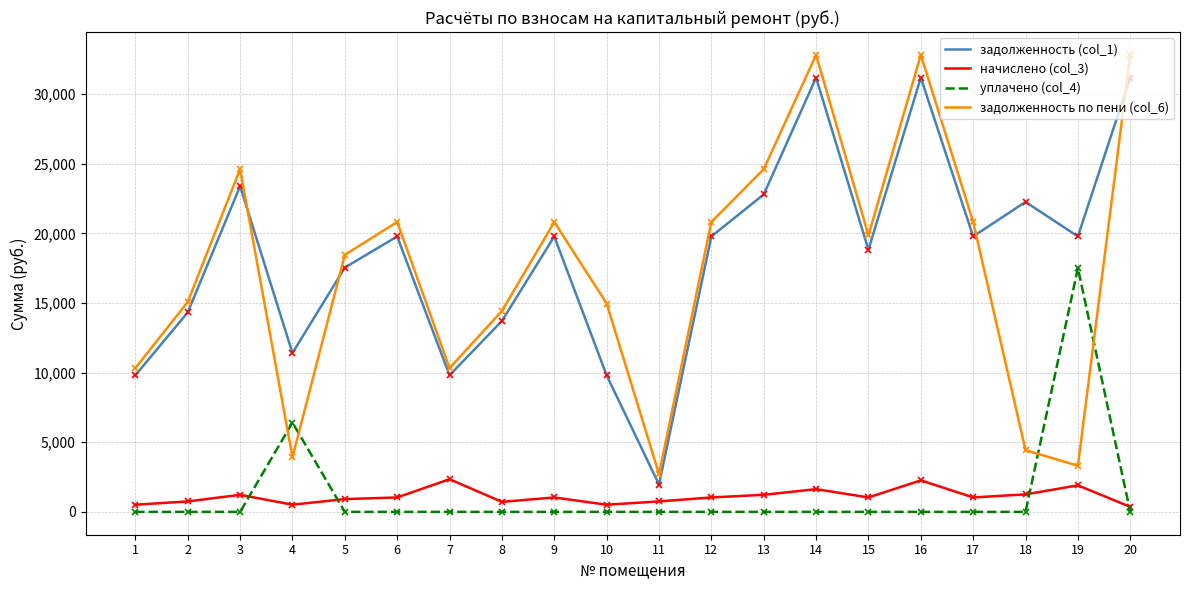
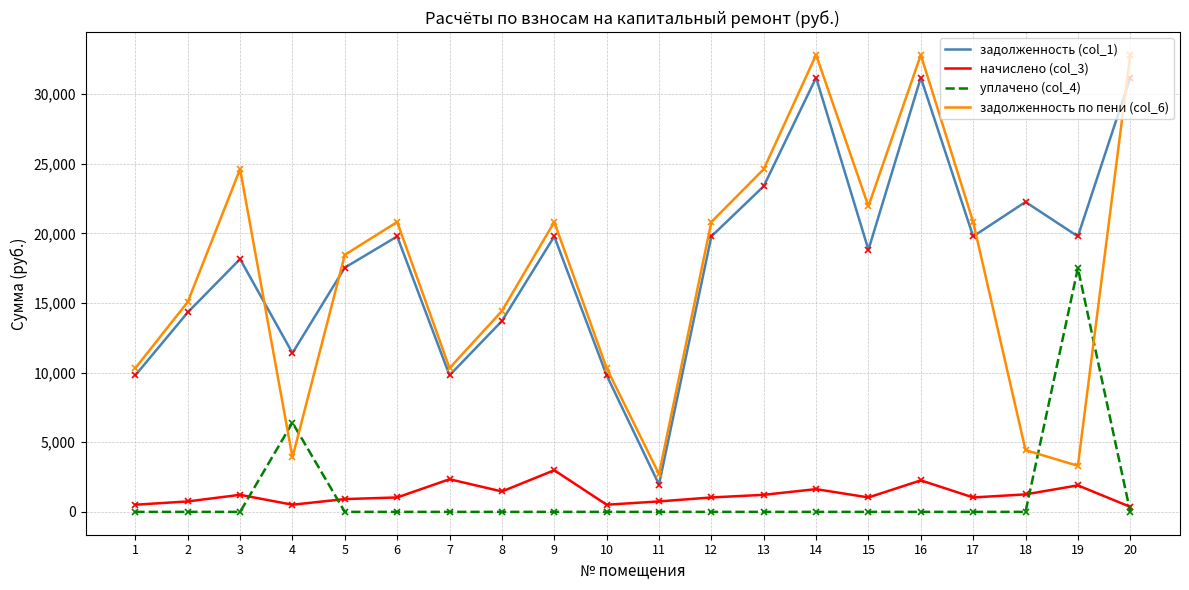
задолженность (col_1), 3: 23,400 -> 18,200
начислено (col_3), 8: 700 -> 1,500
начислено (col_3), 9: 1,000 -> 3,000
задолженность по пени (col_6), 10: 15,000 -> 10,300
задолженность (col_1), 13: 22,800 -> 23,400
задолженность по пени (col_6), 15: 19,900 -> 21,900
